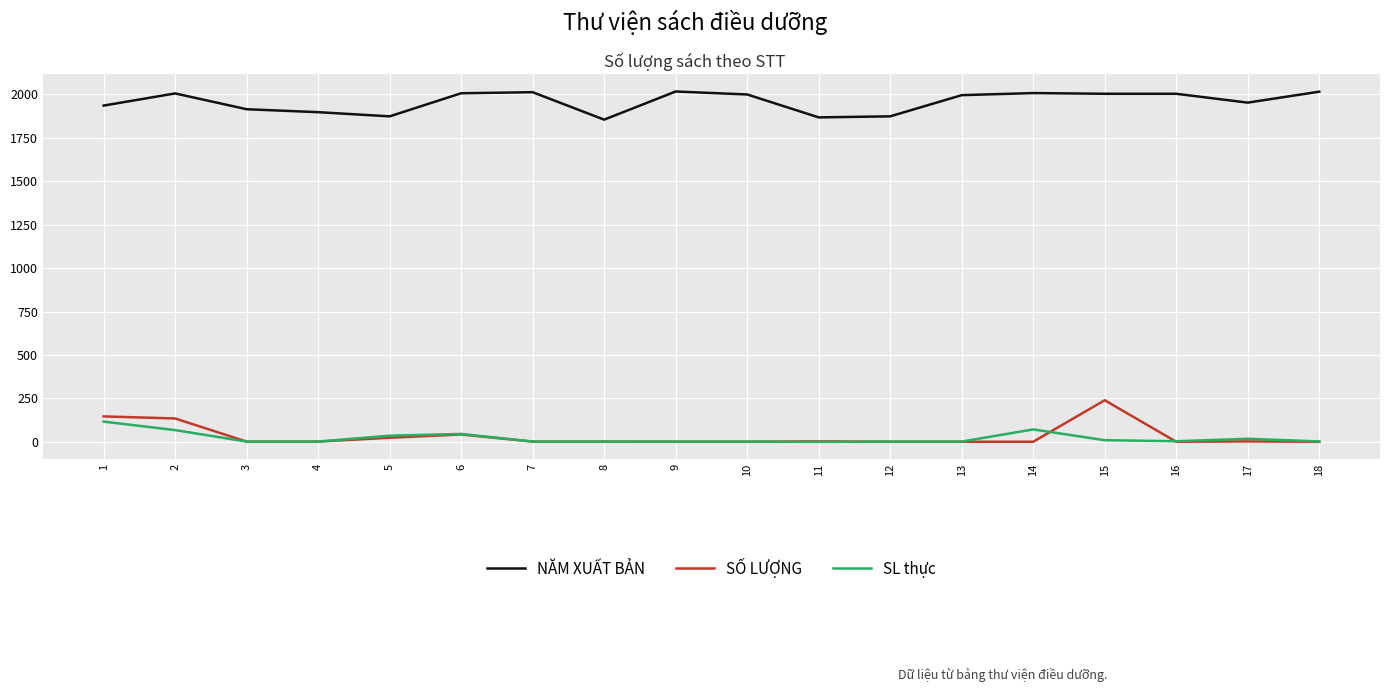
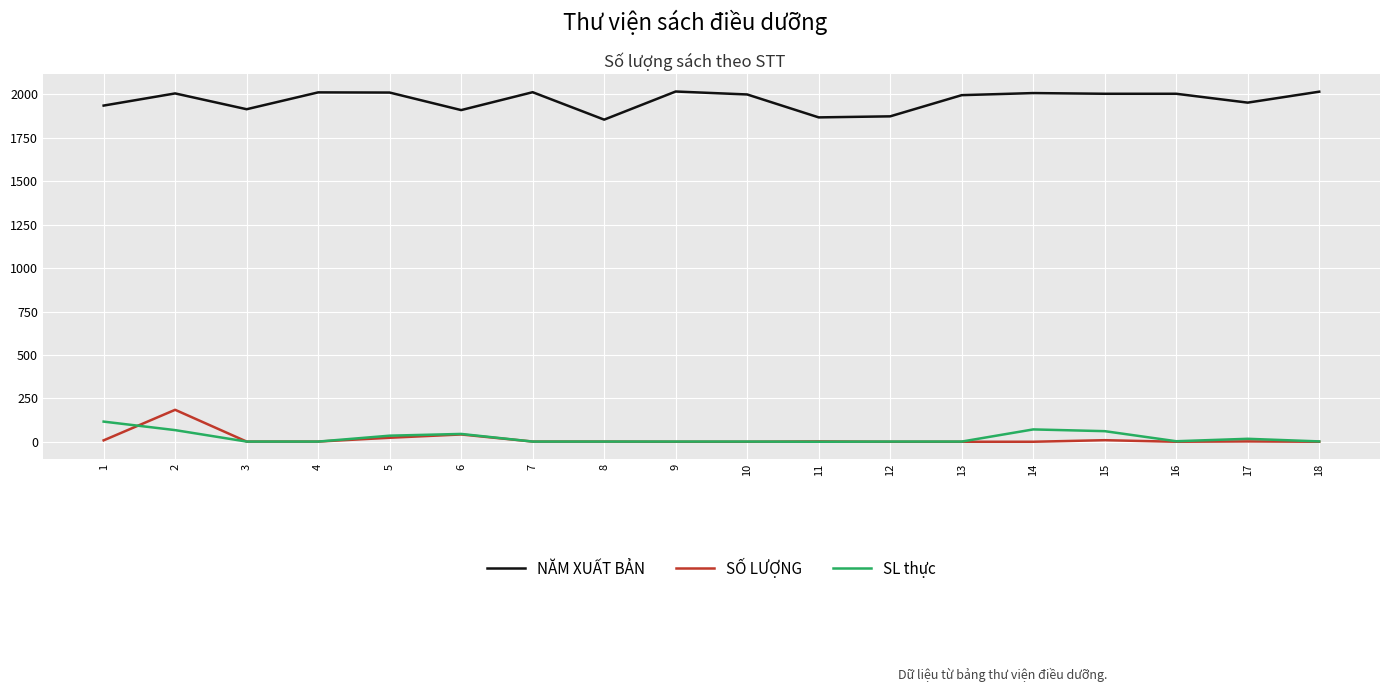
SỐ LƯỢNG, 1: 150 -> 10
SỐ LƯỢNG, 2: 130 -> 180
NĂM XUẤT BẢN, 4: 1900 -> 2010
NĂM XUẤT BẢN, 5: 1870 -> 2010
NĂM XUẤT BẢN, 6: 2010 -> 1910
SỐ LƯỢNG, 15: 240 -> 10
SL thực, 15: 10 -> 60
